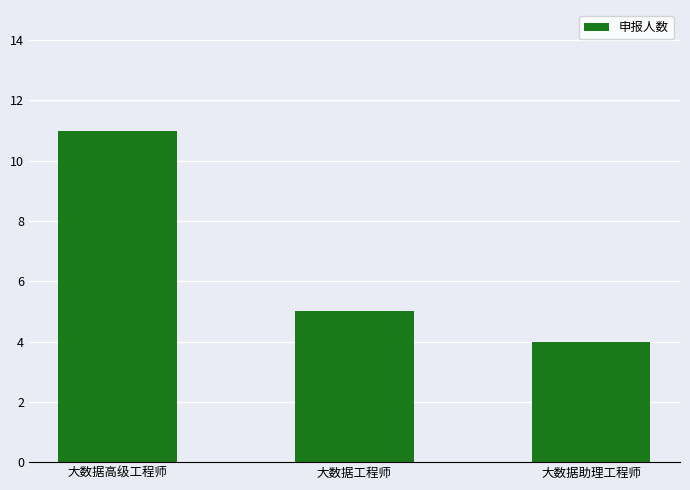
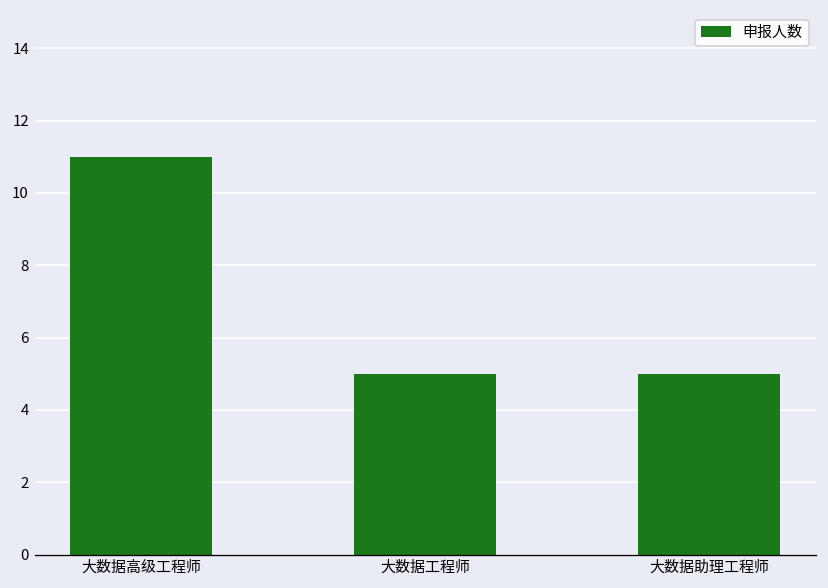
大数据助理工程师: 4 -> 5
